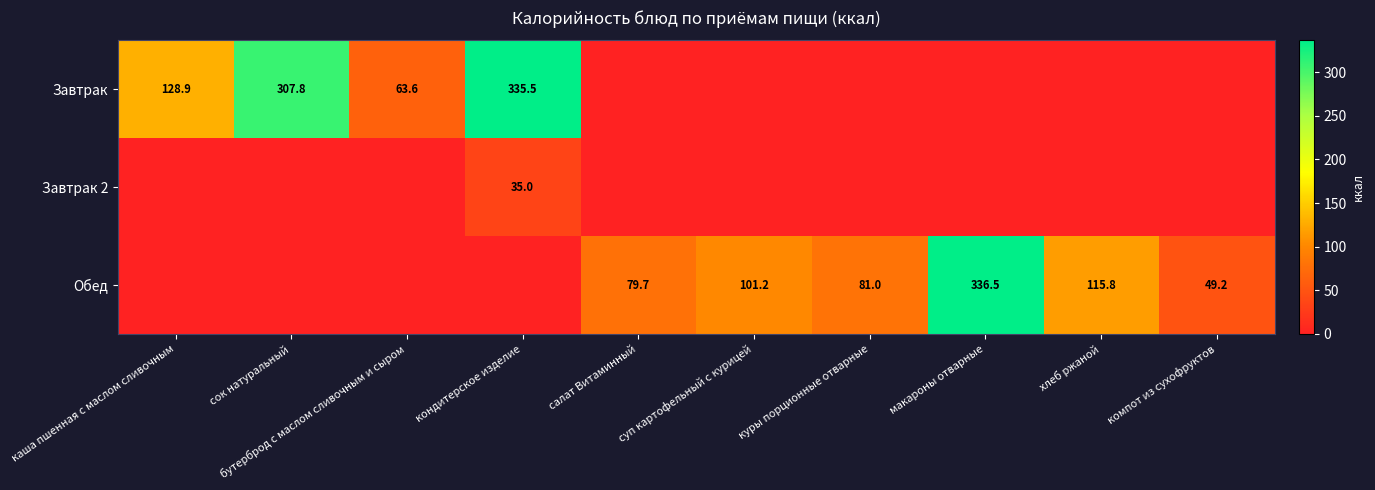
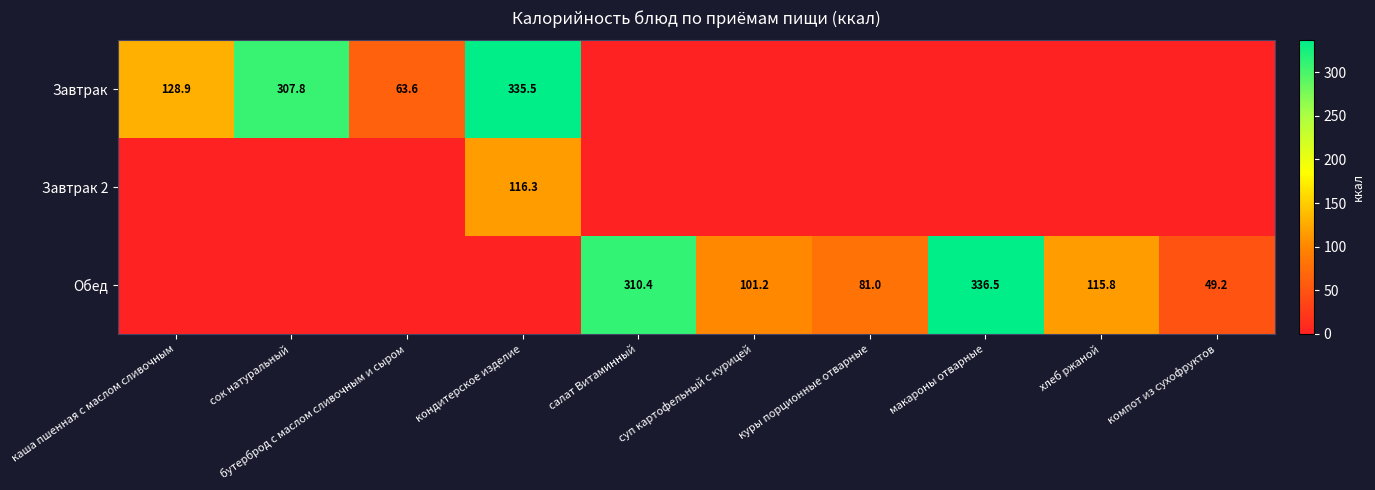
Завтрак 2, кондитерское изделие: 35.0 -> 116.3
Обед, салат Витаминный: 79.7 -> 310.4
